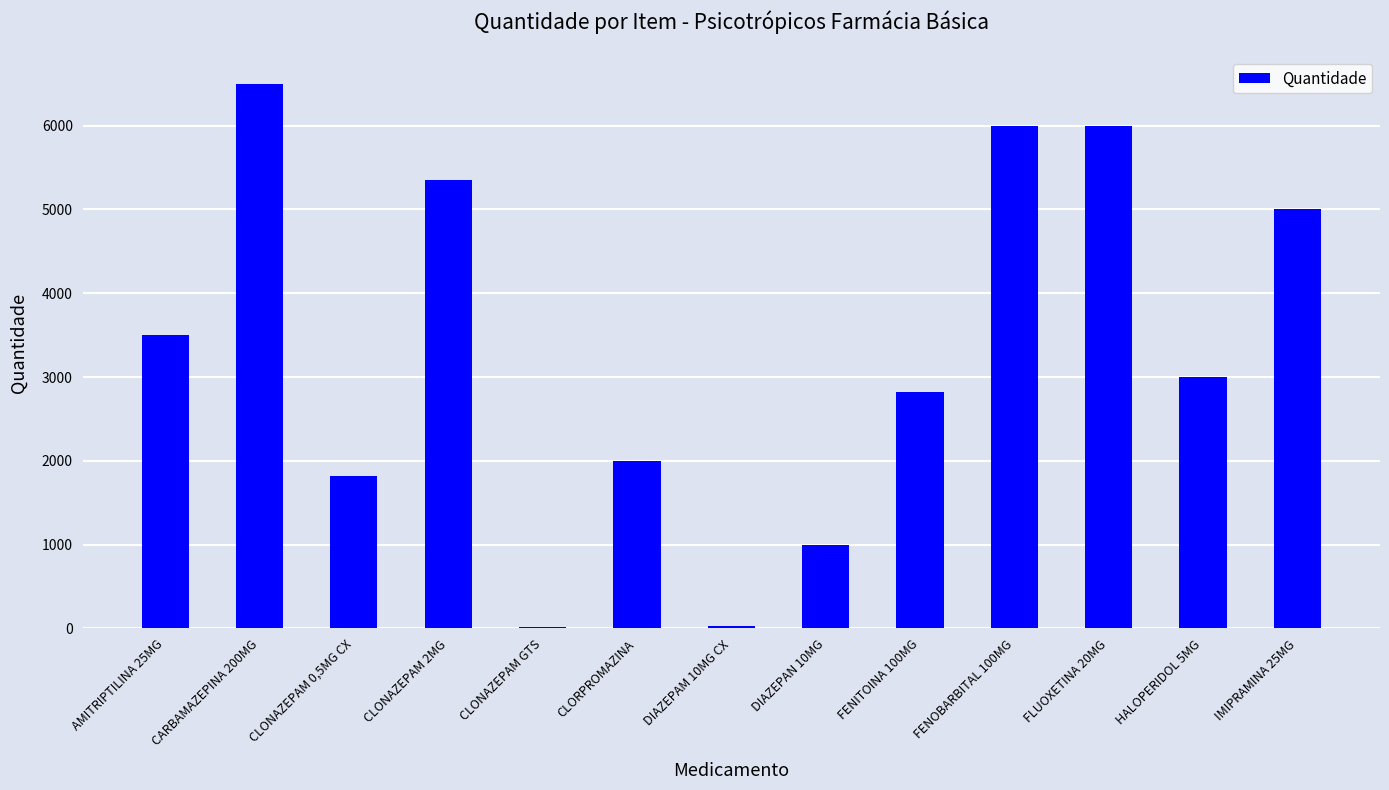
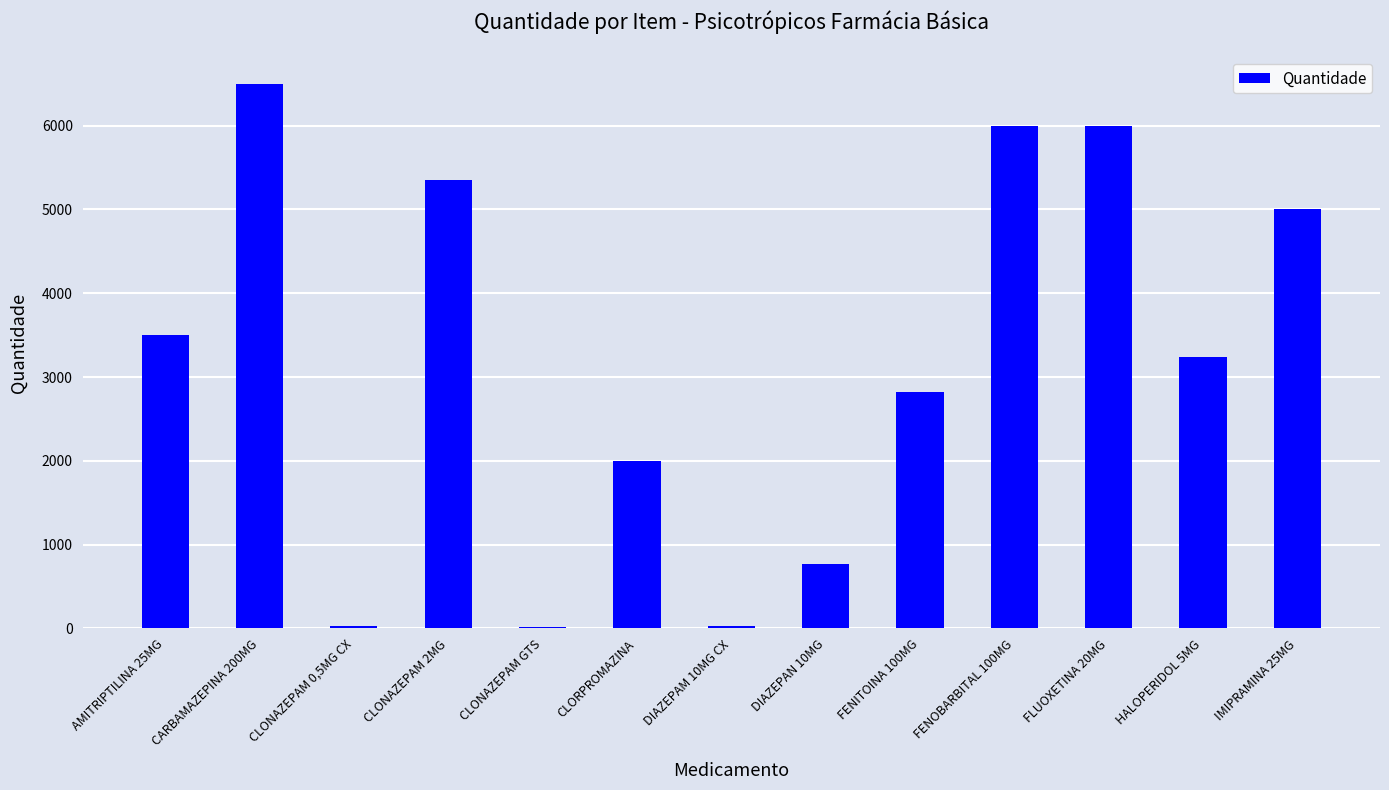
CLONAZEPAM 0,5MG CX: 1800 -> 0
DIAZEPAN 10MG: 1000 -> 800
HALOPERIDOL 5MG: 3000 -> 3200
